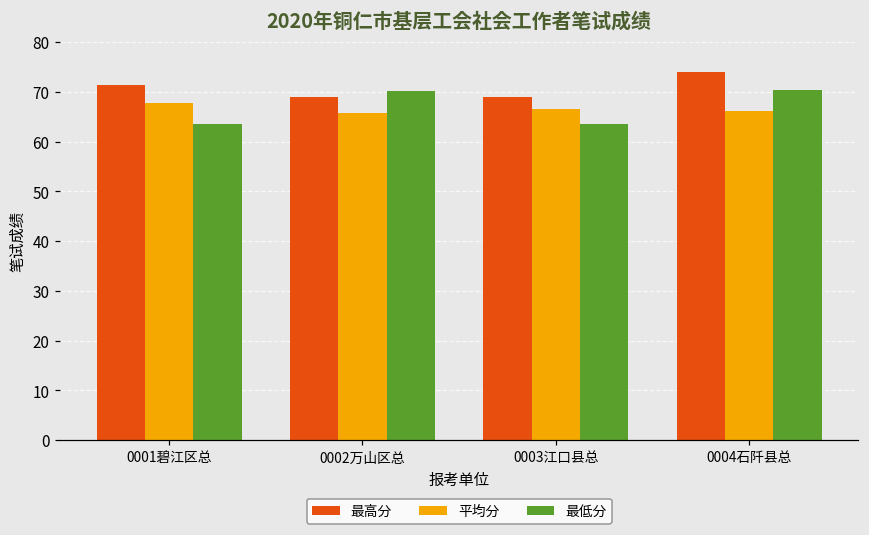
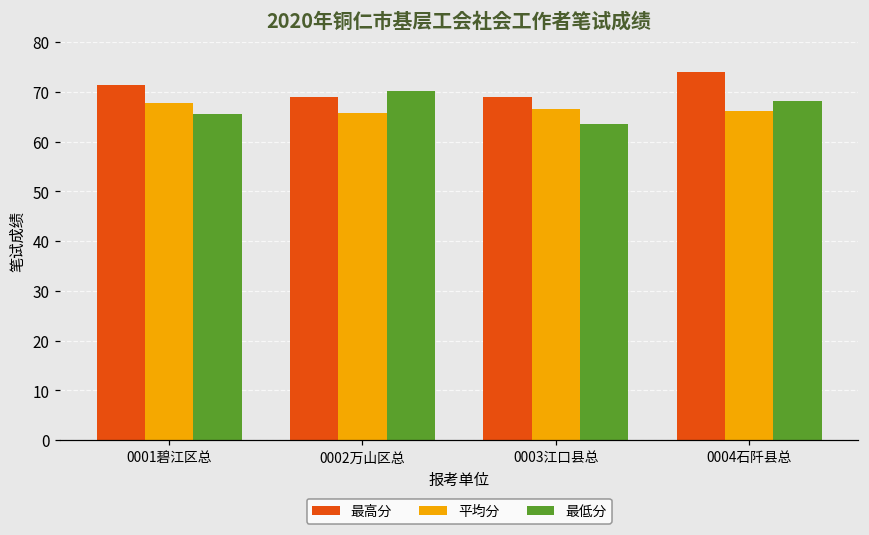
最低分, 0001碧江区总: 64 -> 65
最低分, 0004石阡县总: 70 -> 68
